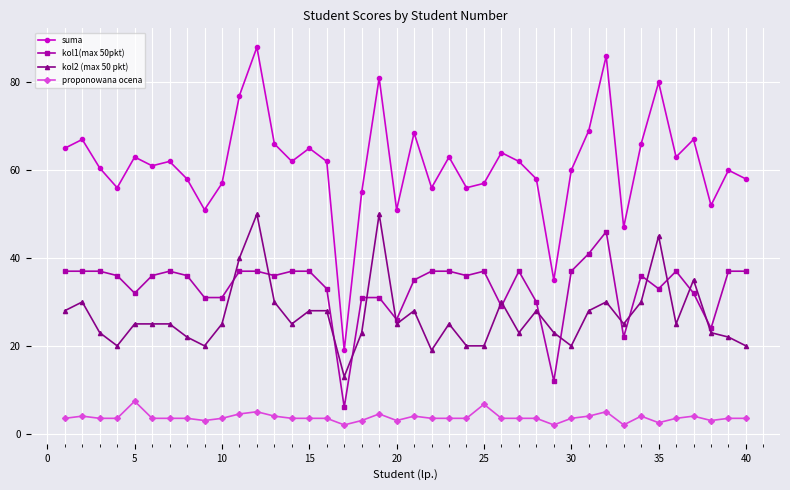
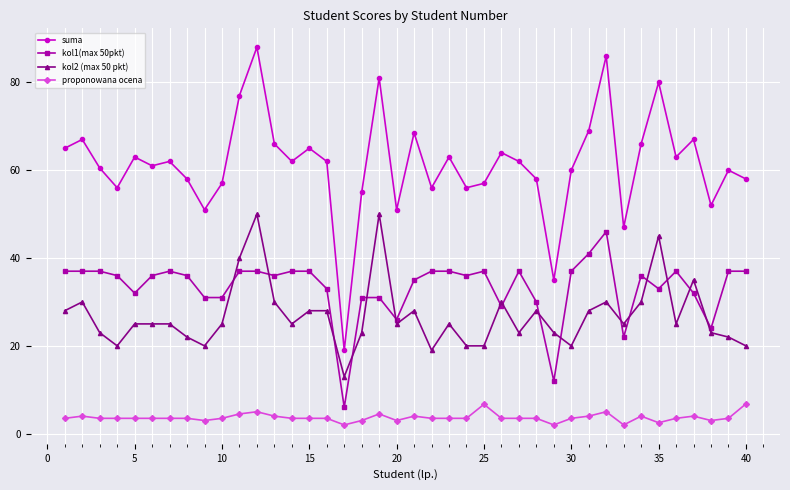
proponowana ocena, 5: 7 -> 4
proponowana ocena, 40: 4 -> 7
